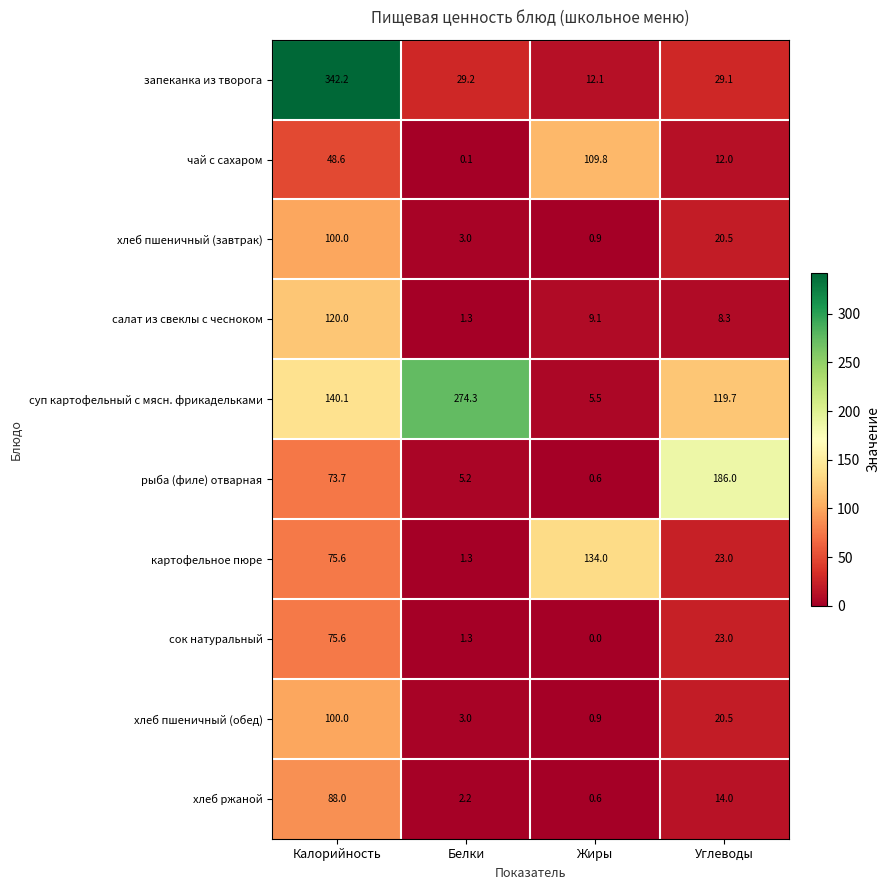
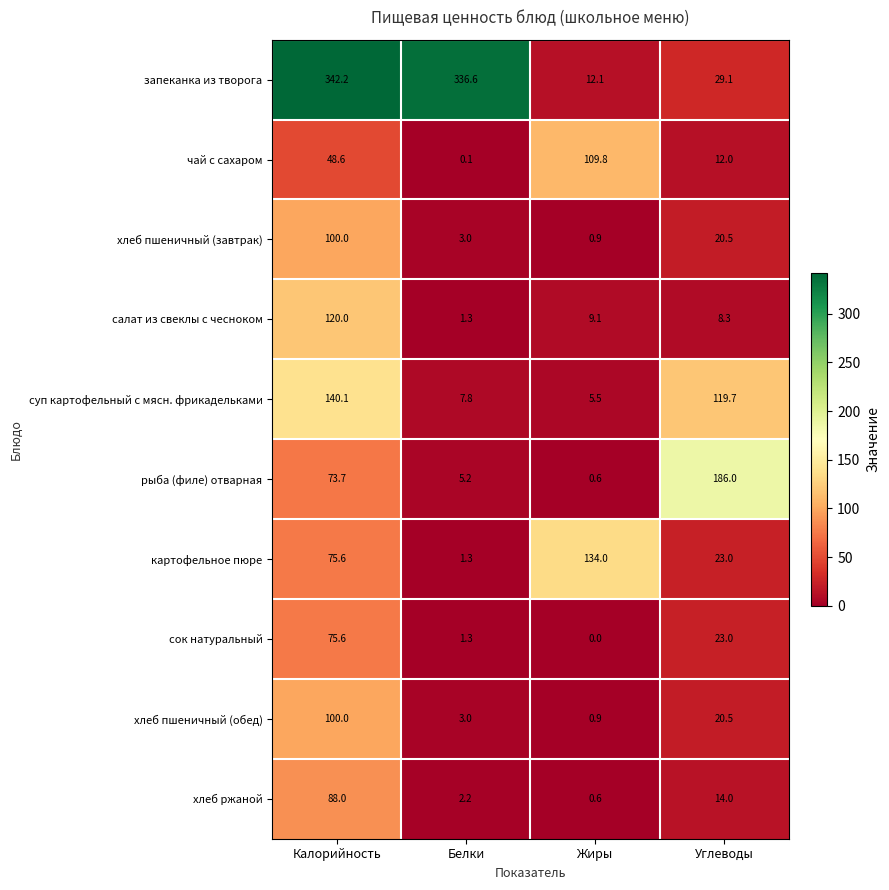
запеканка из творога, Белки: 29.2 -> 336.6
суп картофельный с мясн. фрикадельками, Белки: 274.3 -> 7.8
